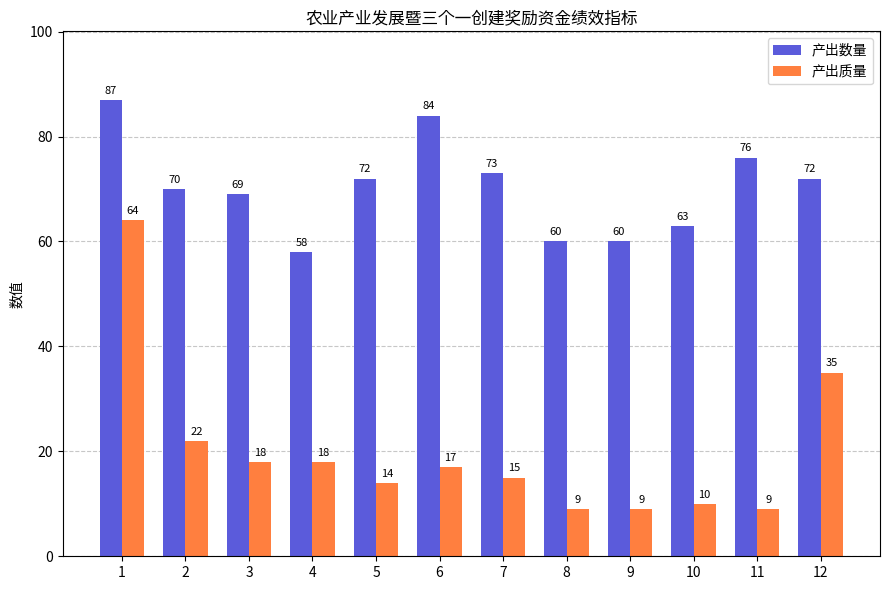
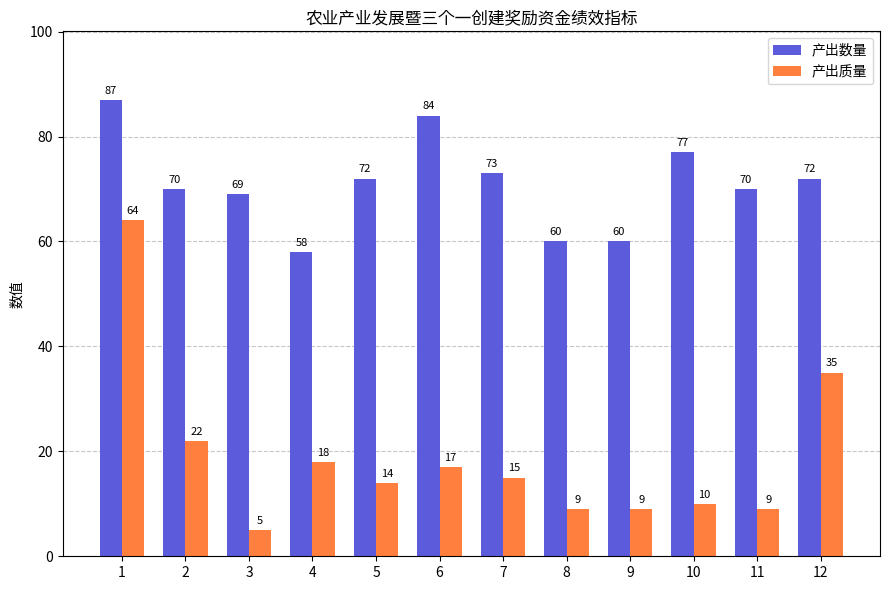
产出质量, 3: 18 -> 5
产出数量, 10: 63 -> 77
产出数量, 11: 76 -> 70
